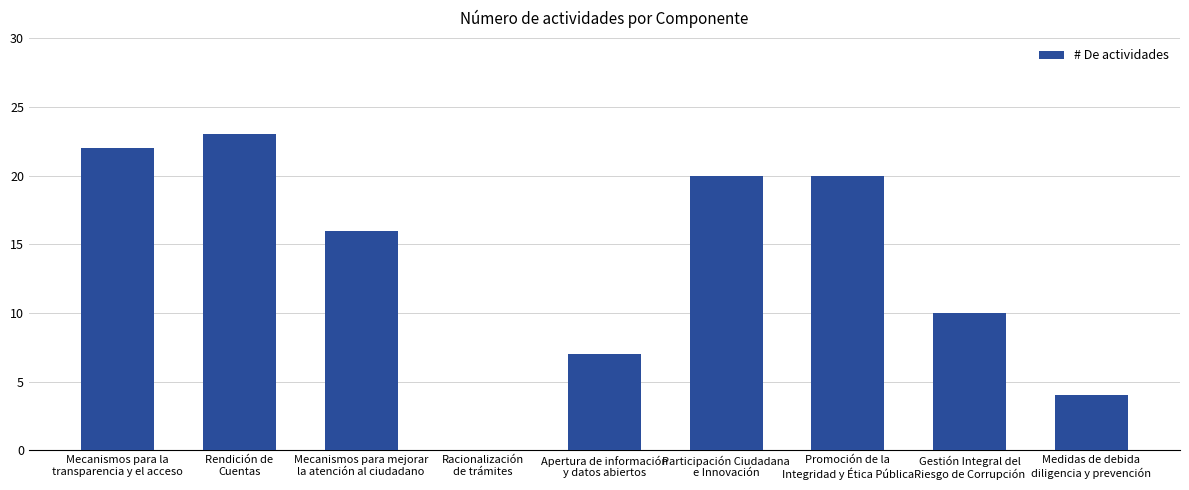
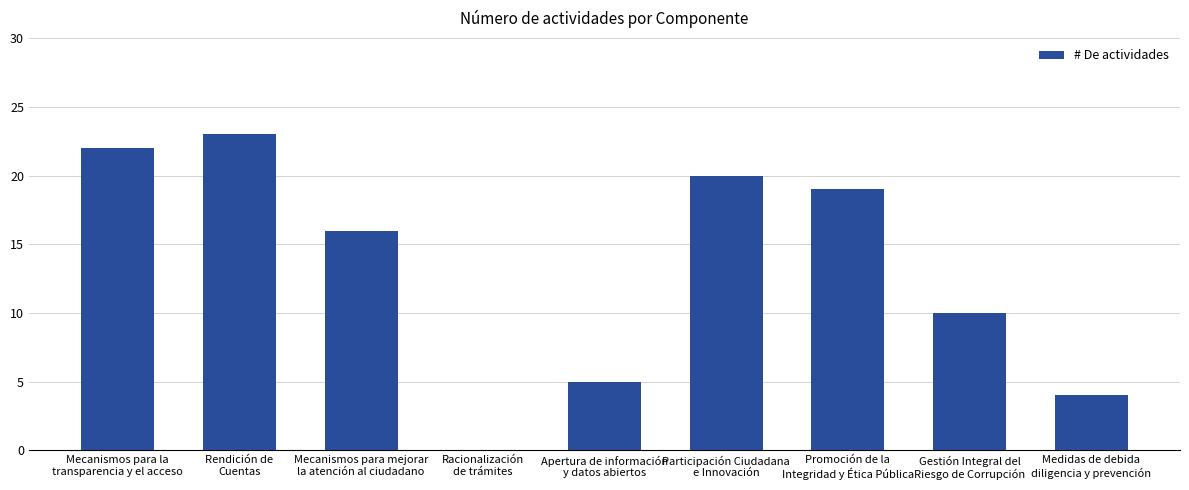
Apertura de información y datos abiertos: 7 -> 5
Promoción de la Integridad y Ética Pública: 20 -> 19
